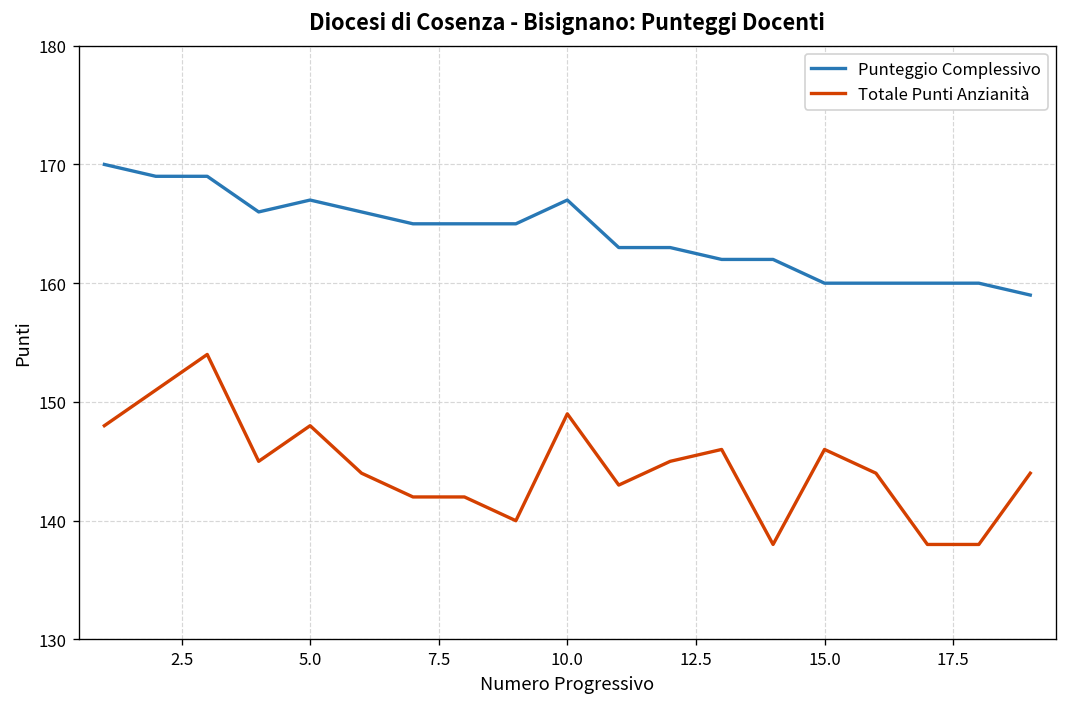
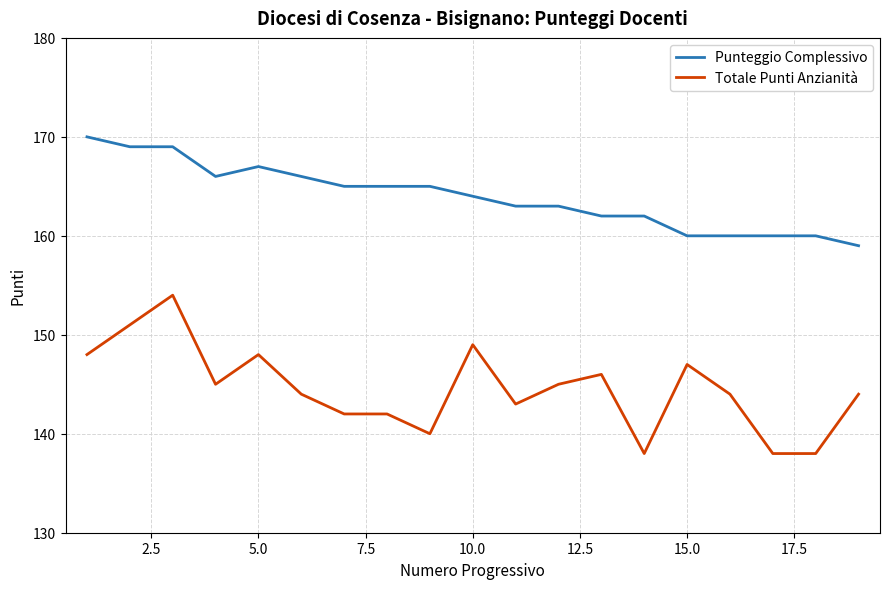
Punteggio Complessivo, 10.0: 167 -> 164
Totale Punti Anzianità, 15.0: 146 -> 147
